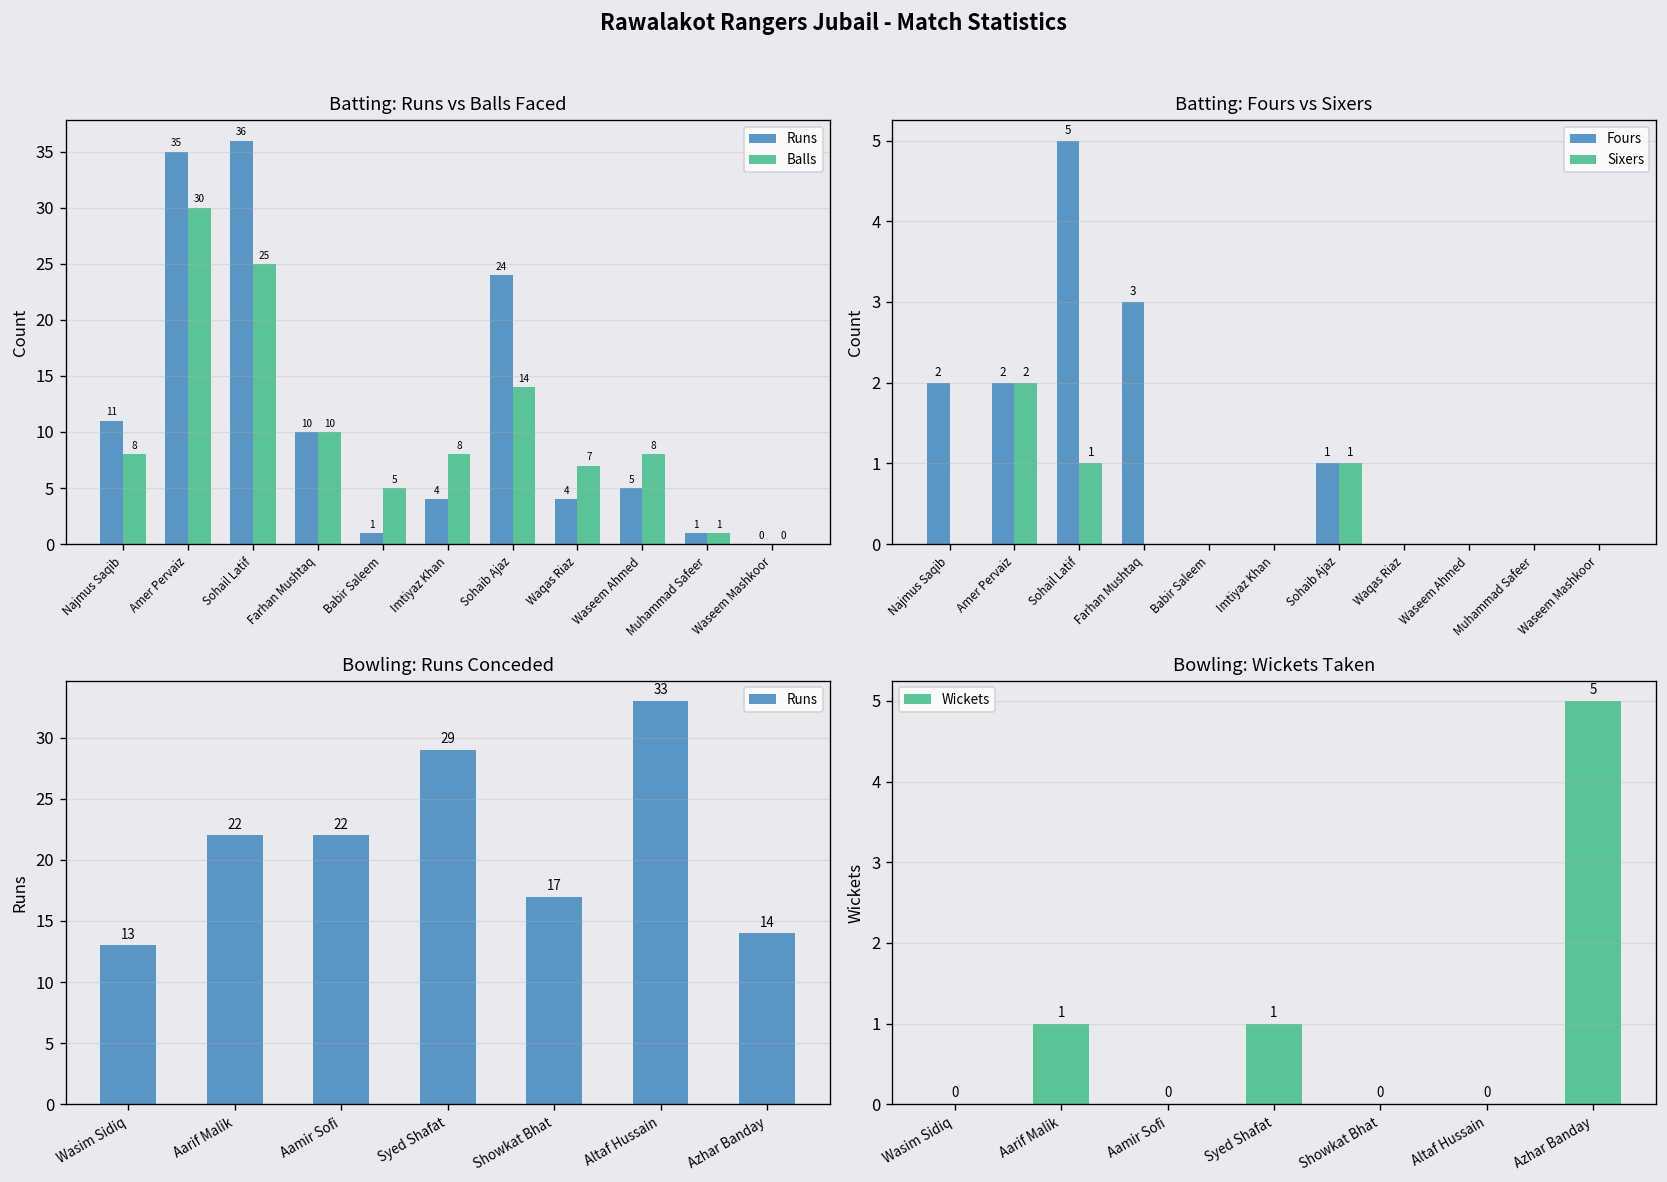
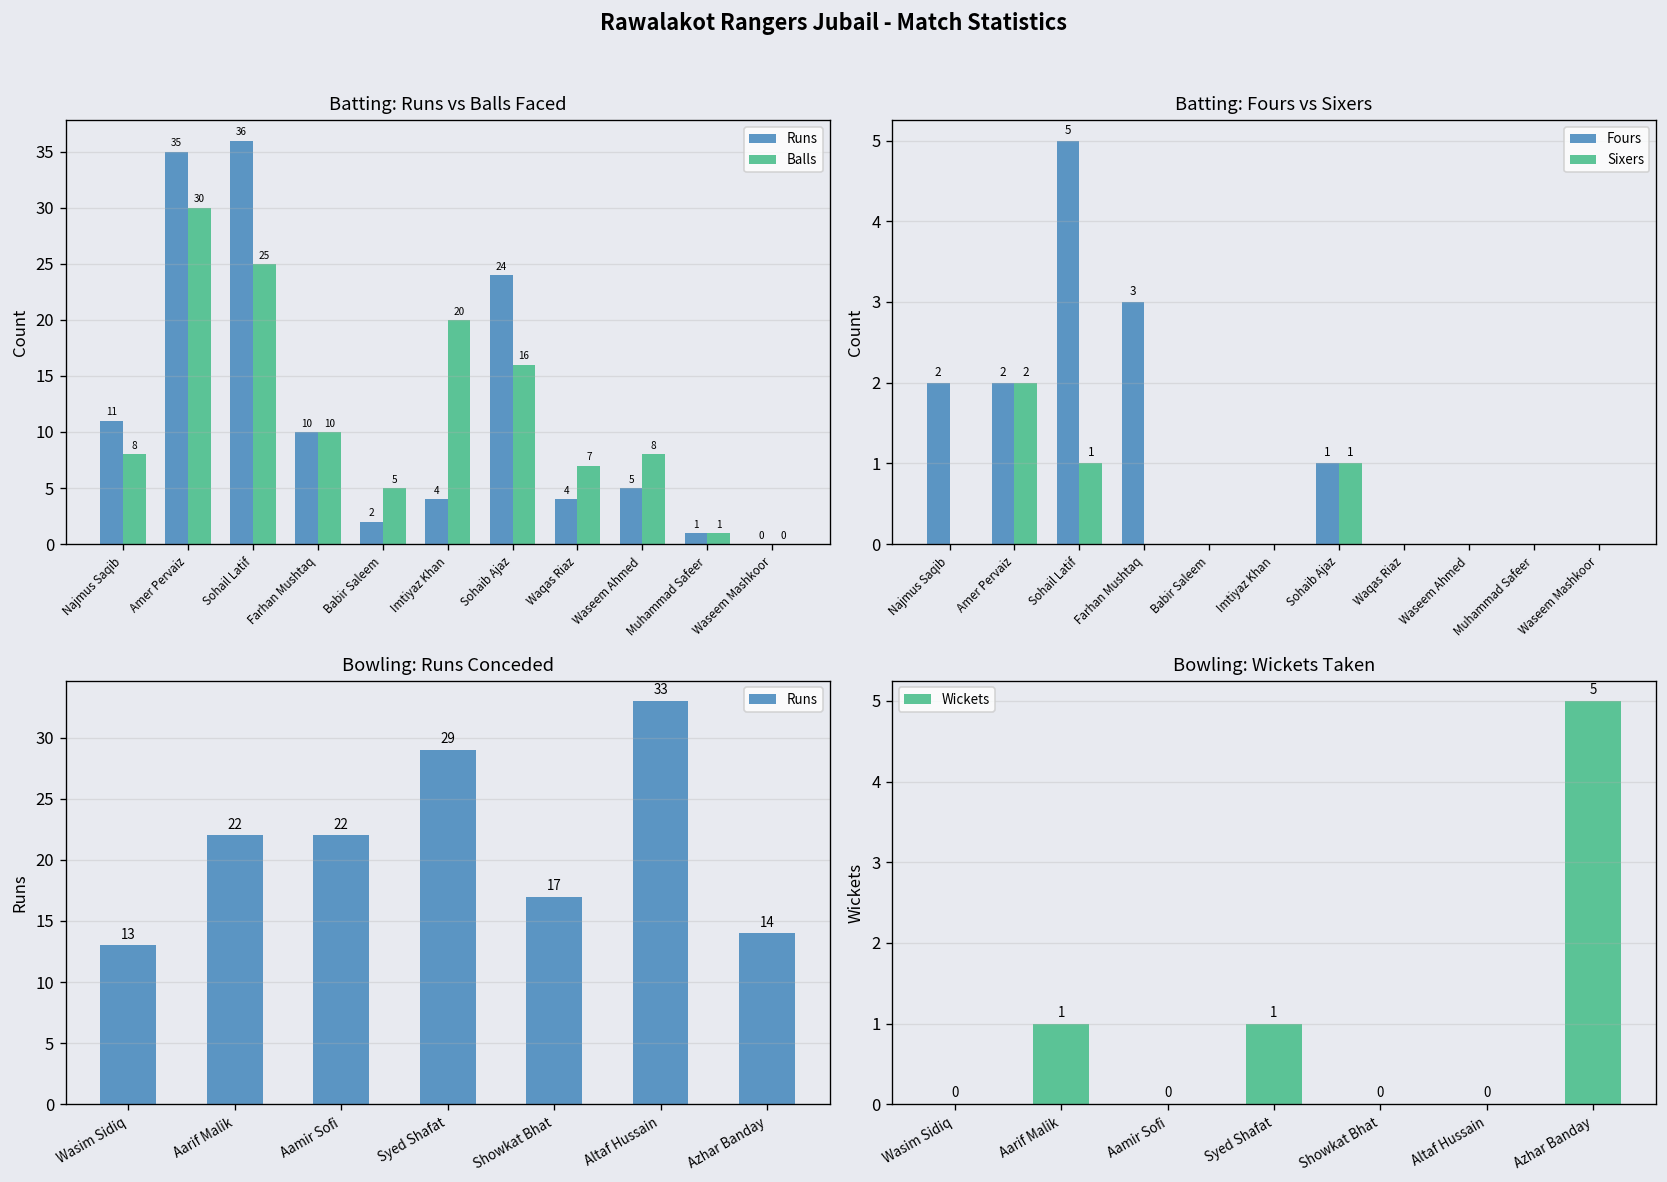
Batting: Runs vs Balls Faced, Runs, Babir Saleem: 1 -> 2
Batting: Runs vs Balls Faced, Balls, Imtiyaz Khan: 8 -> 20
Batting: Runs vs Balls Faced, Balls, Sohaib Ajaz: 14 -> 16
